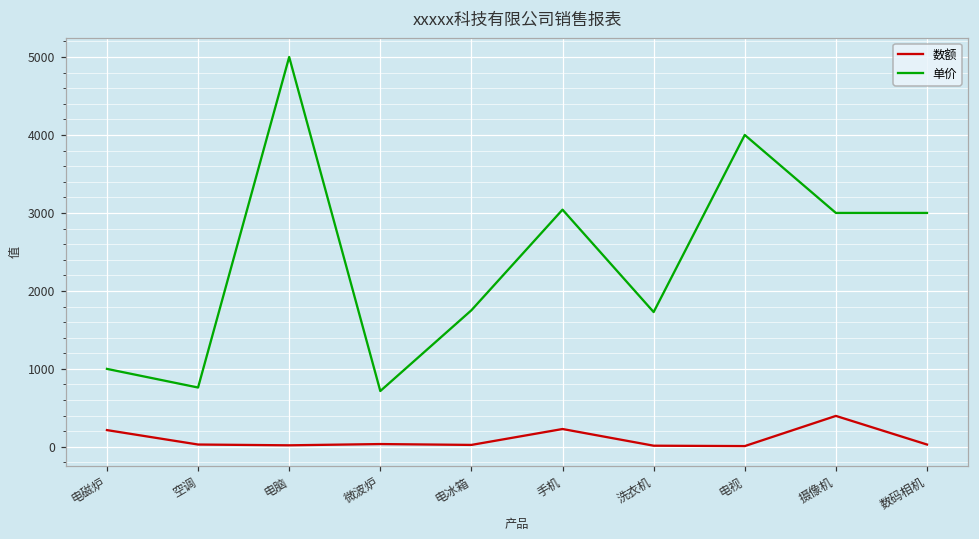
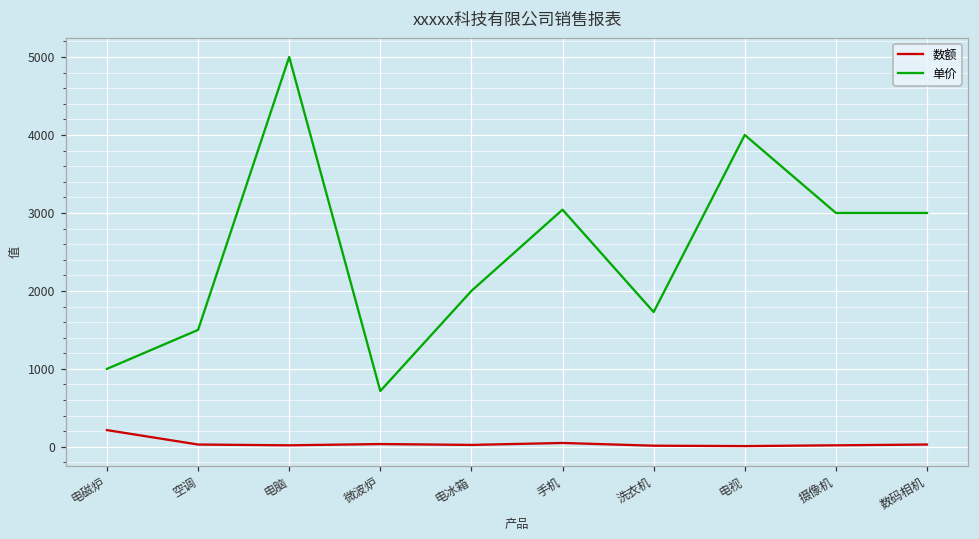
单价, 空调: 800 -> 1500
单价, 电冰箱: 1800 -> 2000
数额, 手机: 200 -> 100
数额, 摄像机: 400 -> 0
